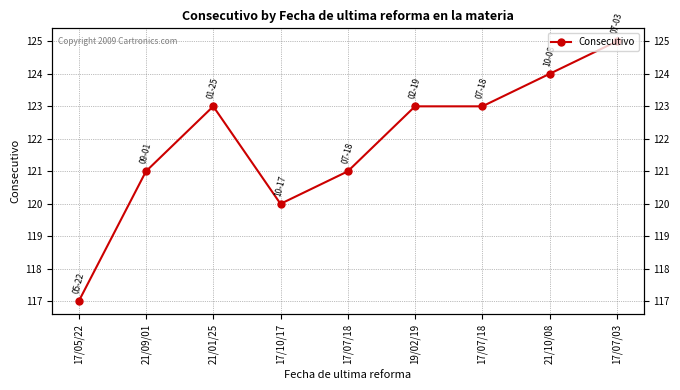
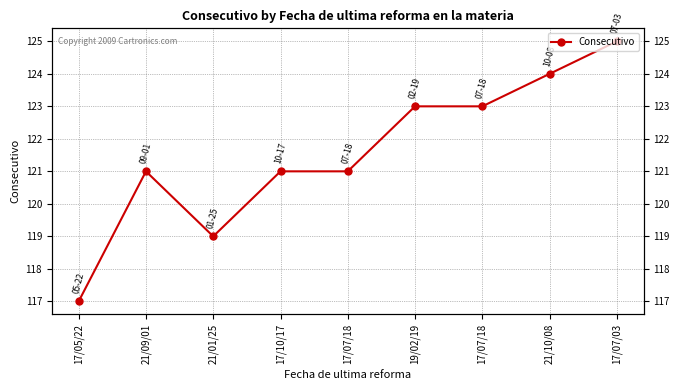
21/01/25: 123 -> 119
17/10/17: 120 -> 121
